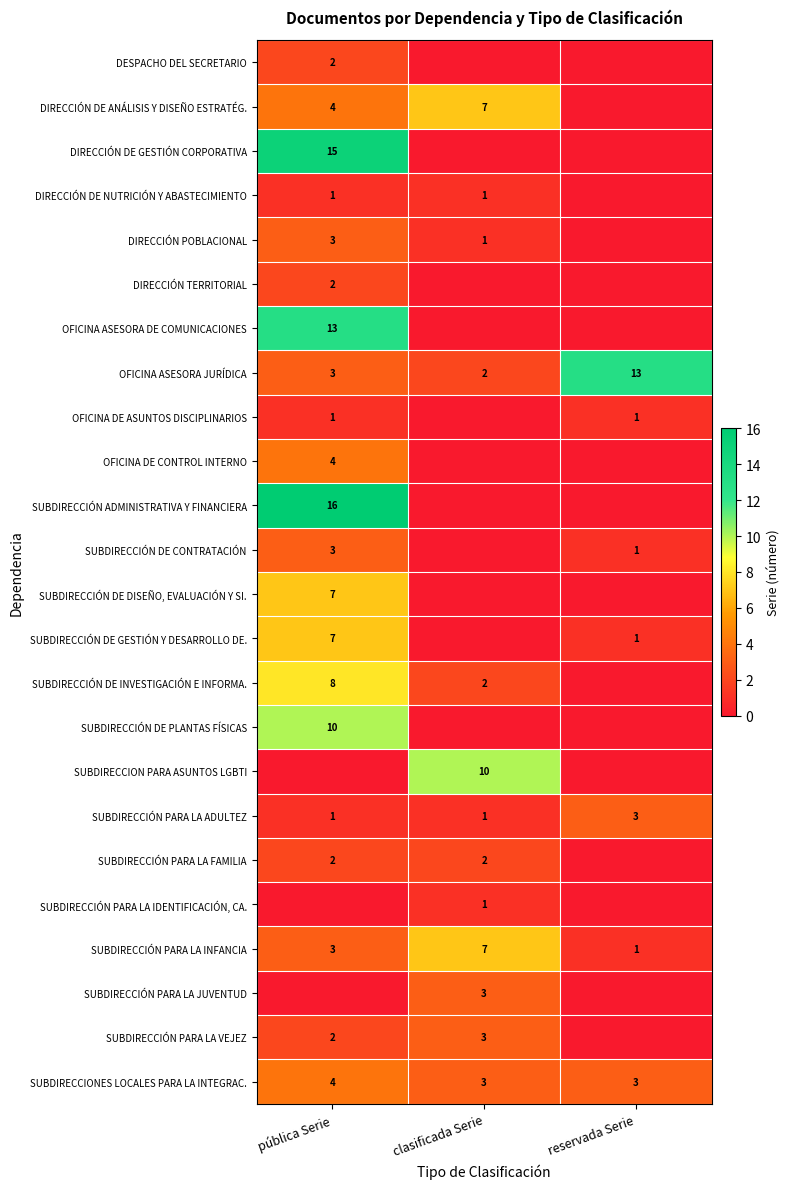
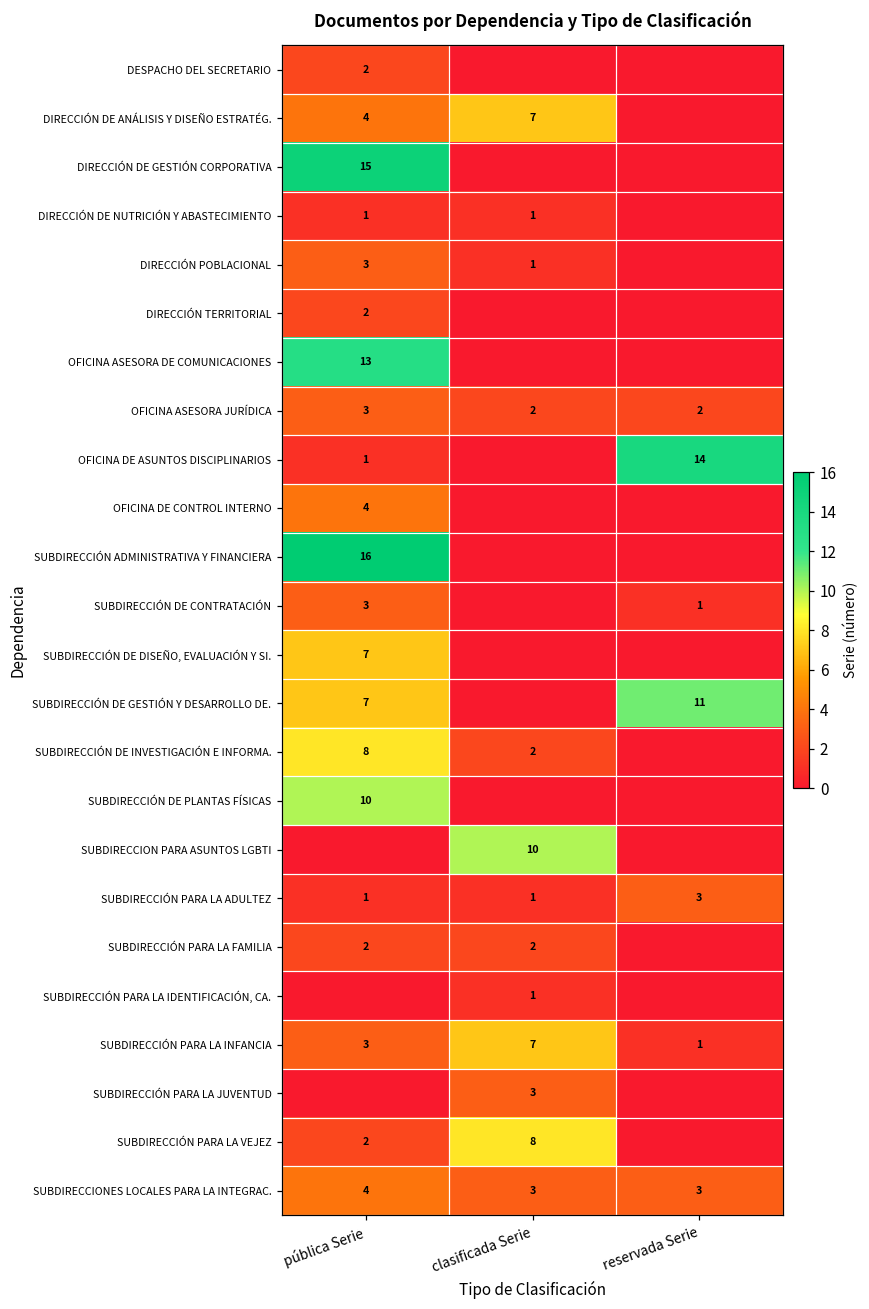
OFICINA ASESORA JURÍDICA, reservada Serie: 13 -> 2
OFICINA DE ASUNTOS DISCIPLINARIOS, reservada Serie: 1 -> 14
SUBDIRECCIÓN DE GESTIÓN Y DESARROLLO DE., reservada Serie: 1 -> 11
SUBDIRECCIÓN PARA LA VEJEZ, clasificada Serie: 3 -> 8
